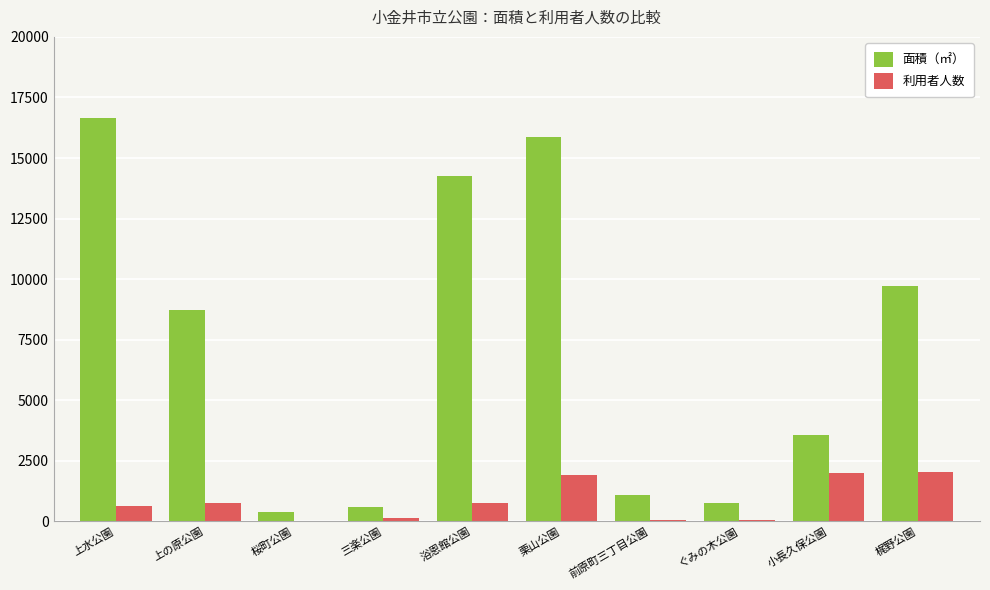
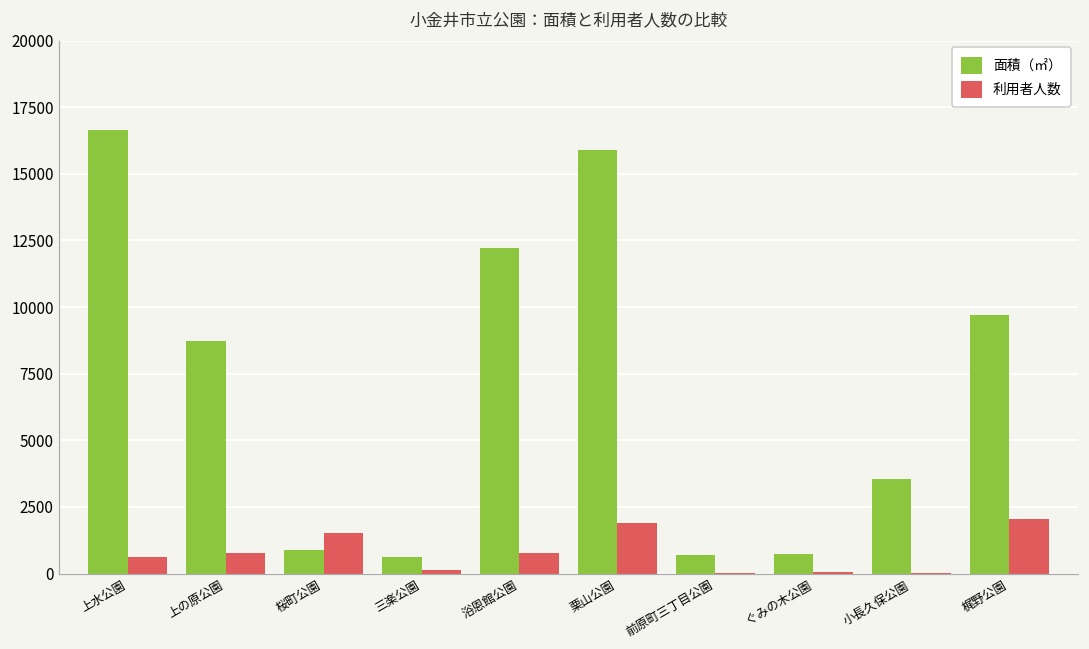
面積（㎡）, 桜町公園: 400 -> 900
利用者人数, 桜町公園: 0 -> 1500
面積（㎡）, 浴恩館公園: 14300 -> 12200
面積（㎡）, 前原町三丁目公園: 1100 -> 700
利用者人数, 小長久保公園: 2000 -> 0
